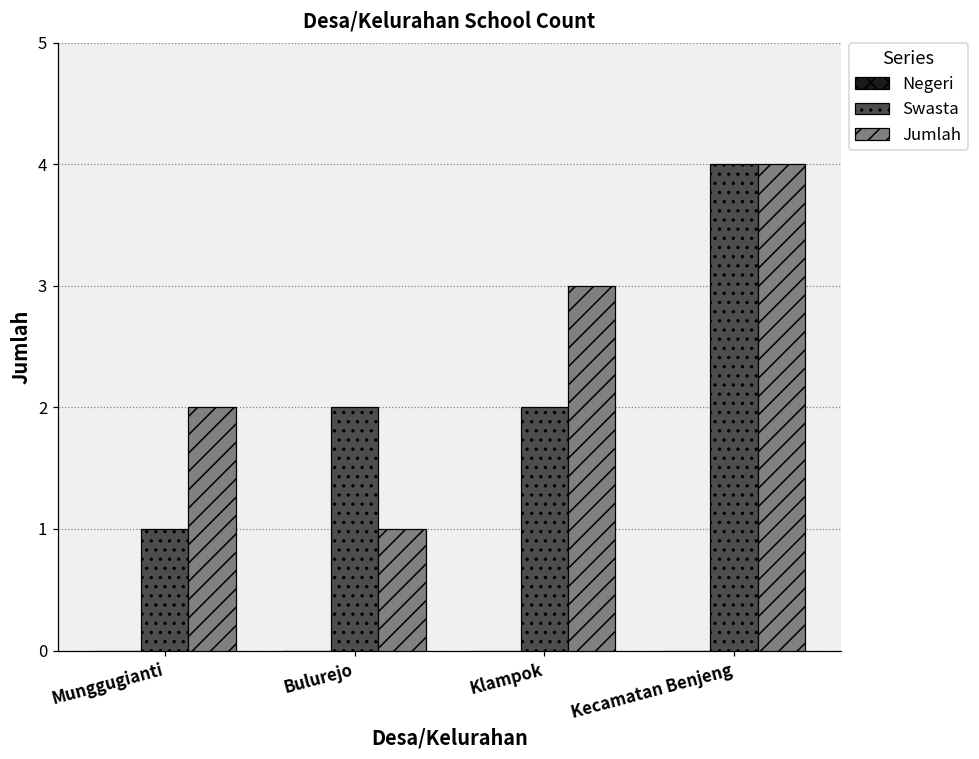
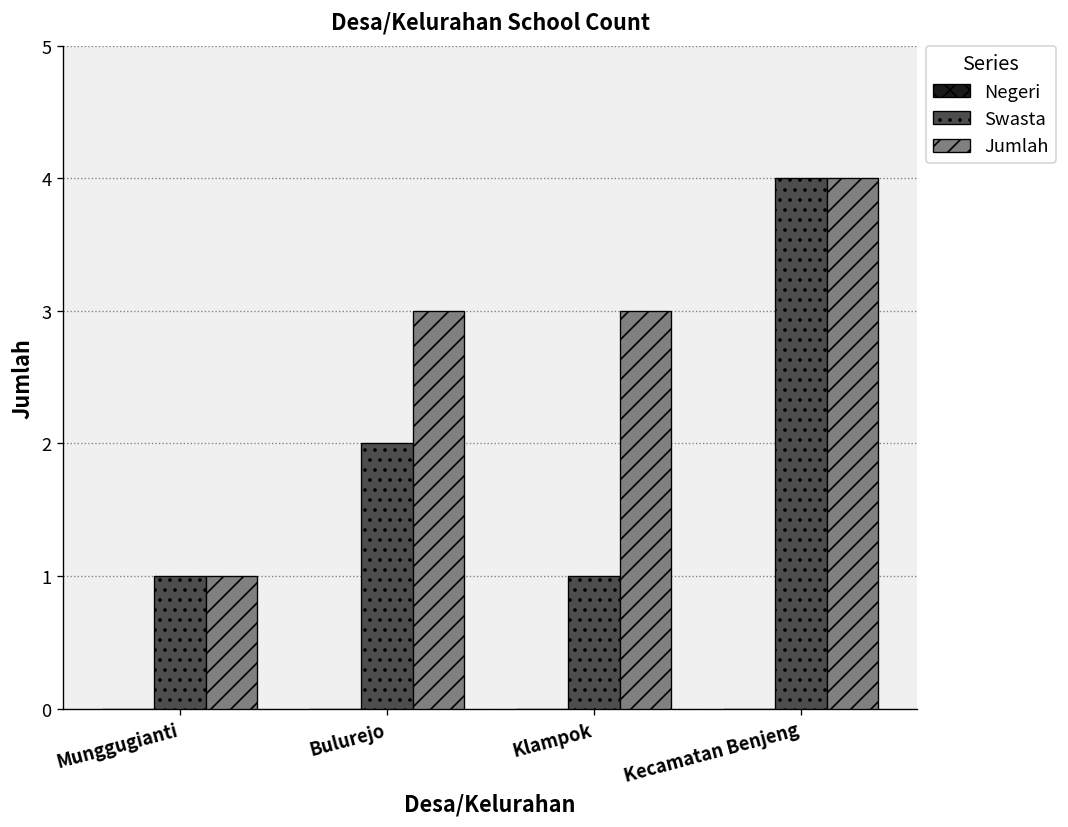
Jumlah, Munggugianti: 2 -> 1
Jumlah, Bulurejo: 1 -> 3
Swasta, Klampok: 2 -> 1
